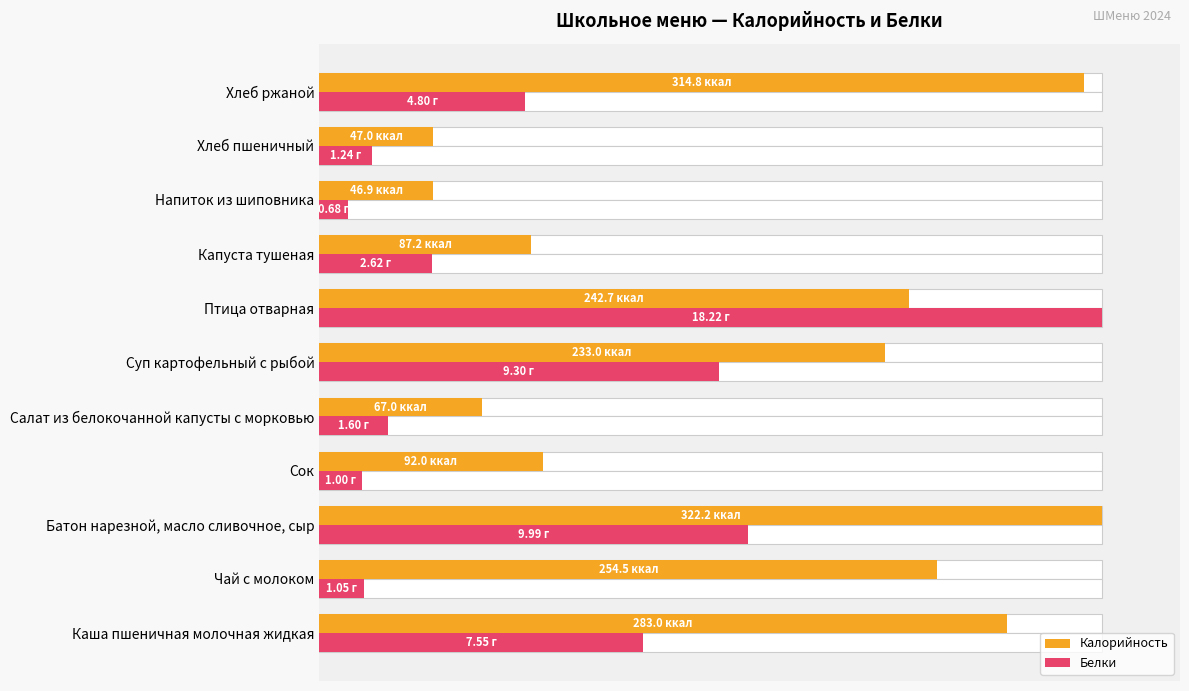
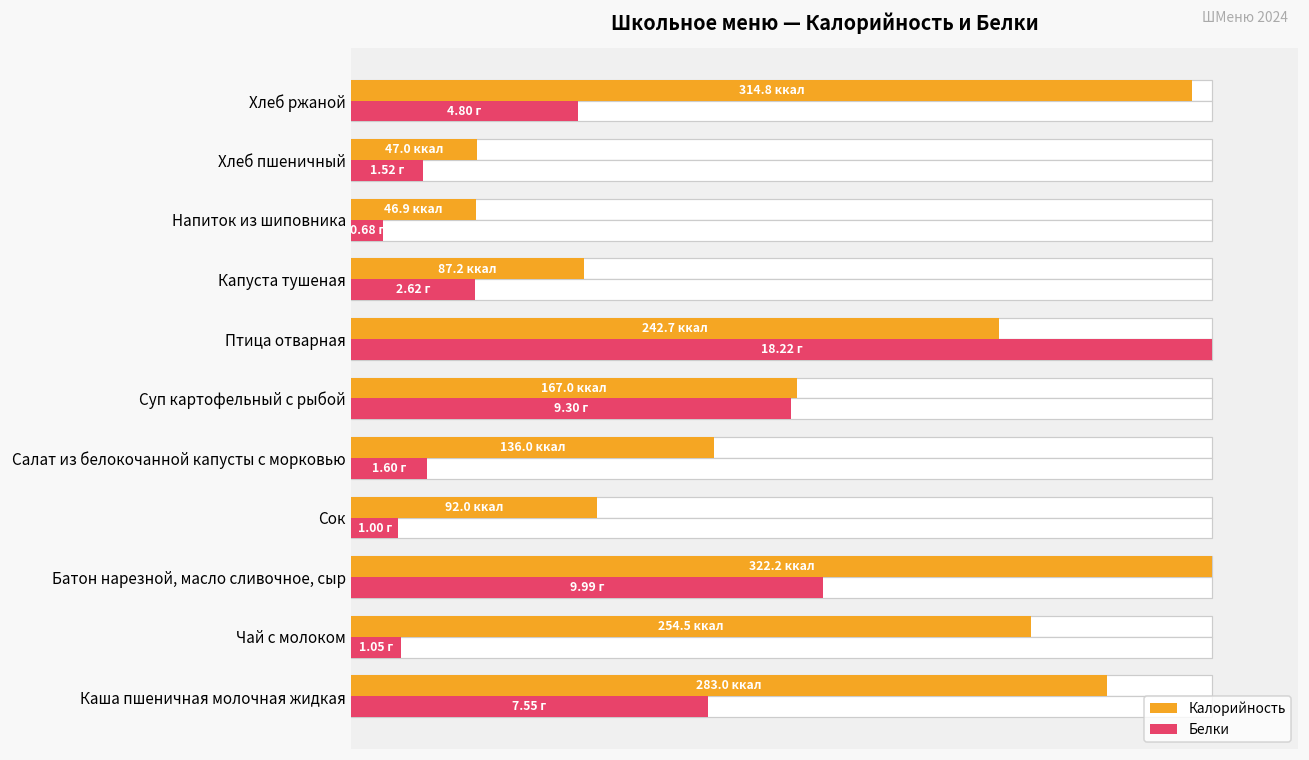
Белки, Хлеб пшеничный: 1.24 -> 1.52
Калорийность, Суп картофельный с рыбой: 233.0 -> 167.0
Калорийность, Салат из белокочанной капусты с морковью: 67.0 -> 136.0
